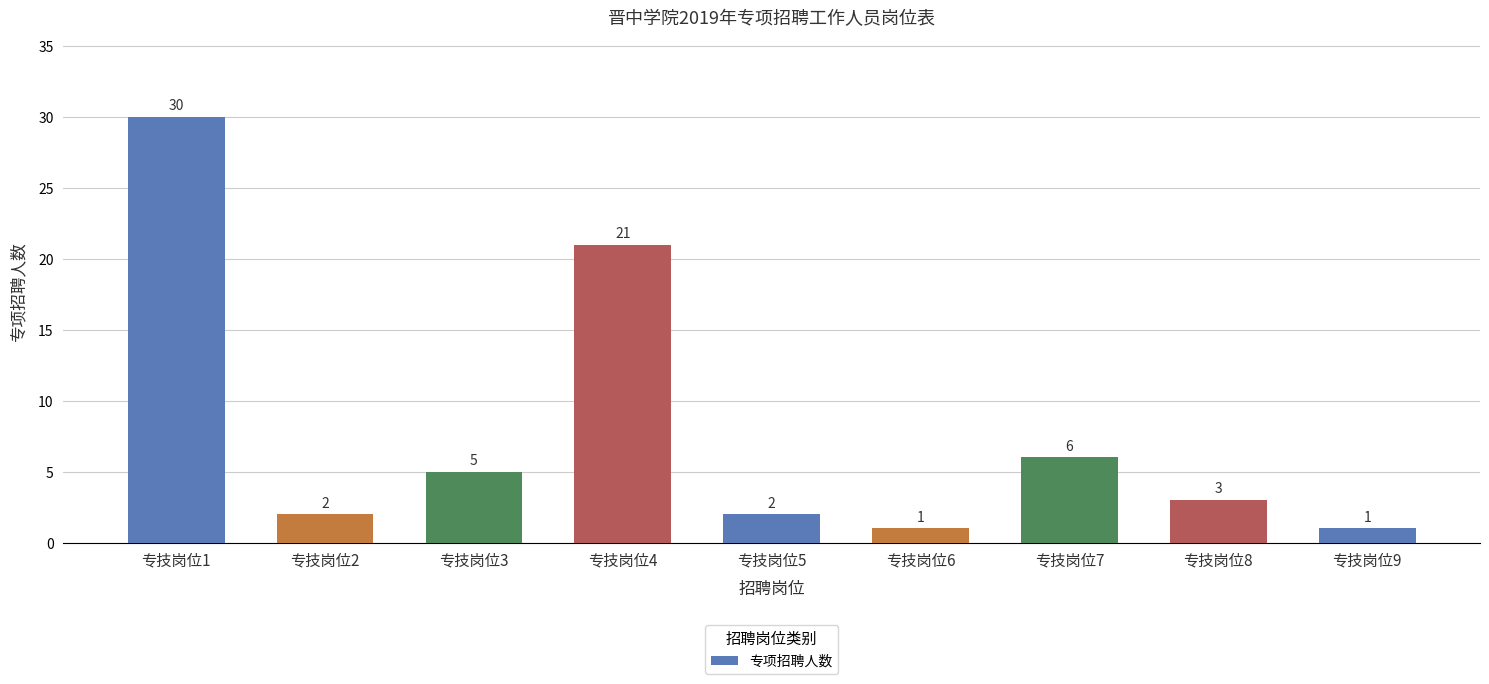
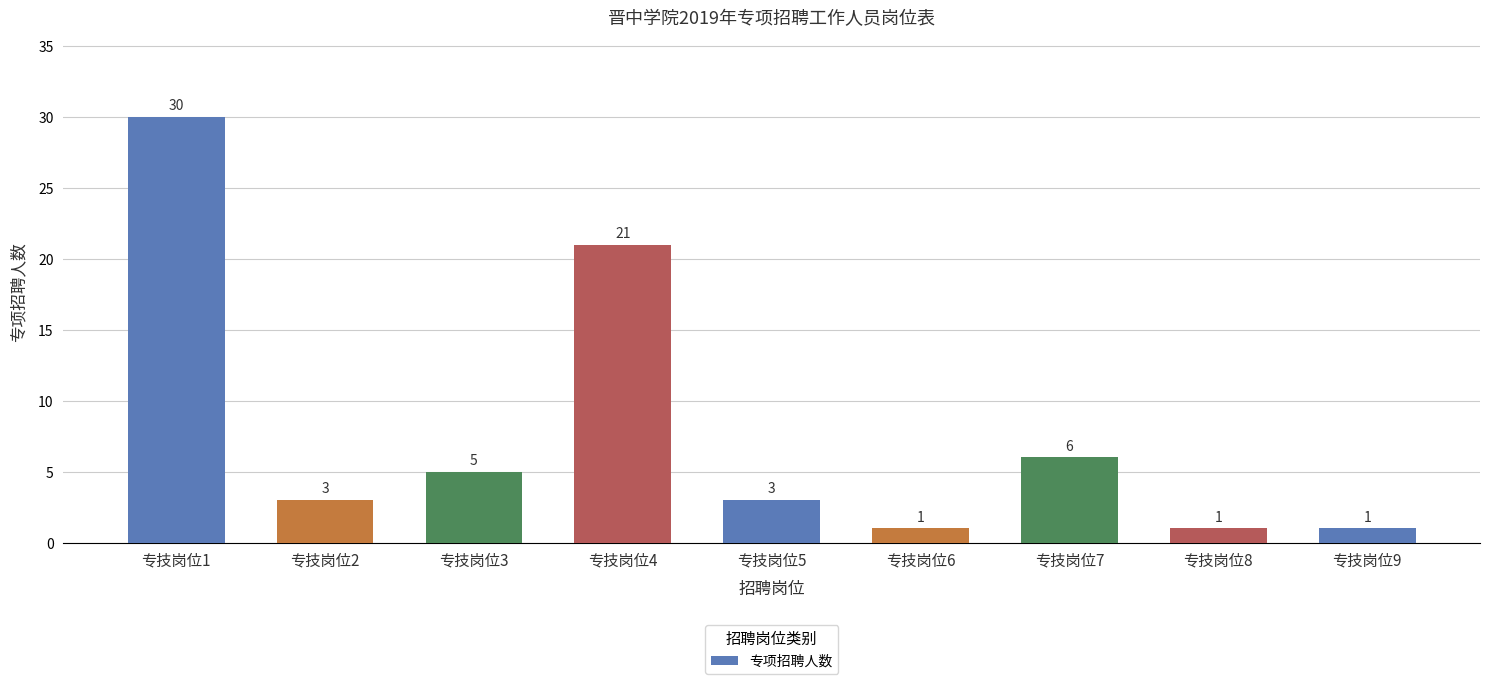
专技岗位2: 2 -> 3
专技岗位5: 2 -> 3
专技岗位8: 3 -> 1
